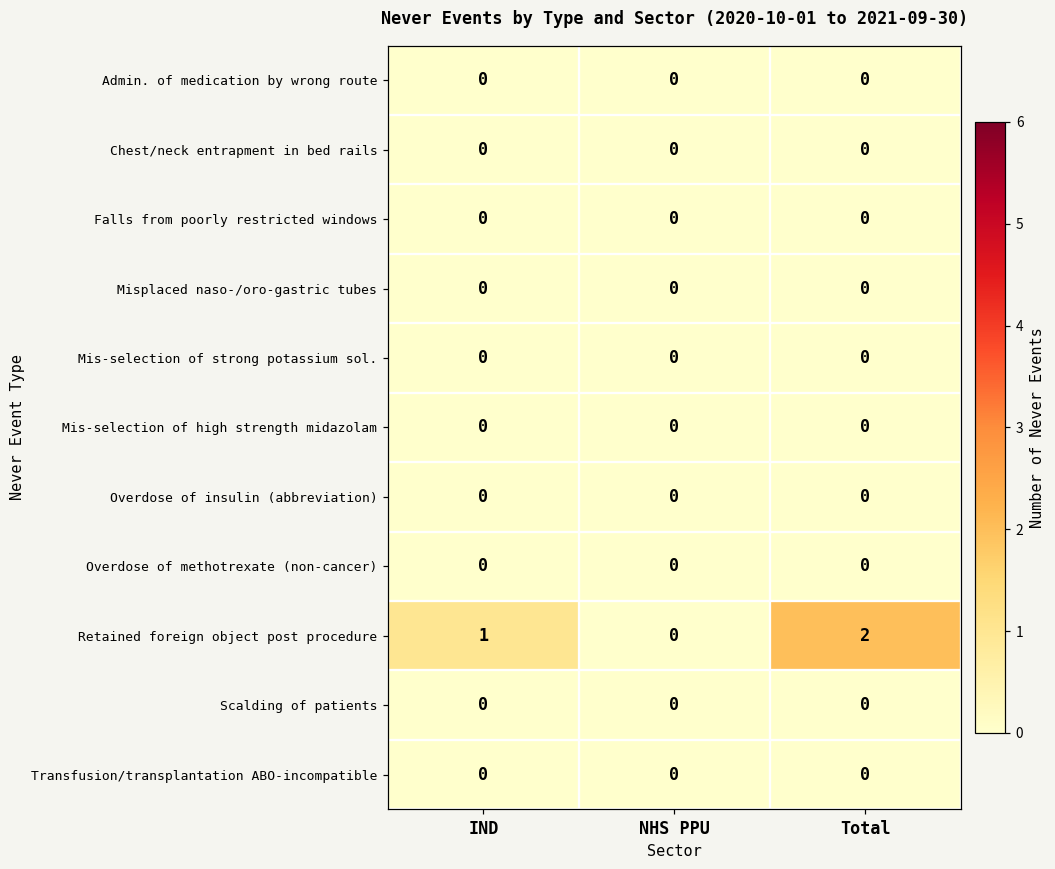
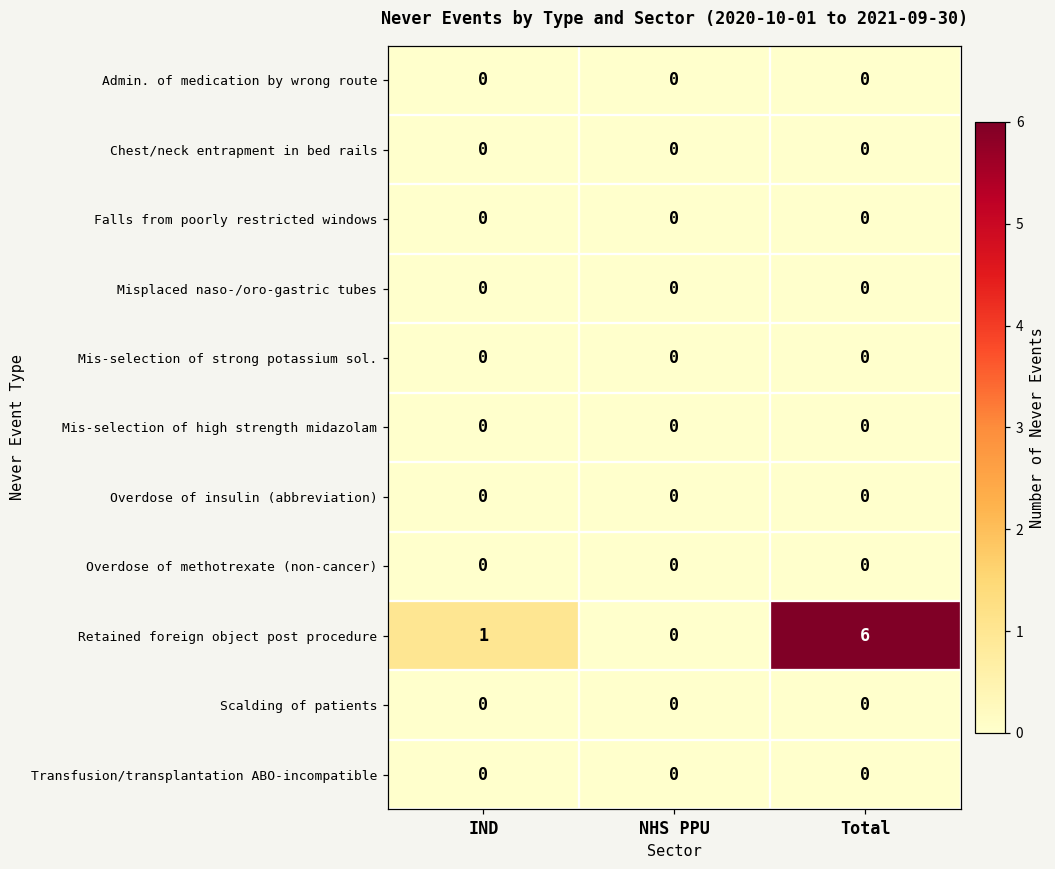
Retained foreign object post procedure, Total: 2 -> 6
